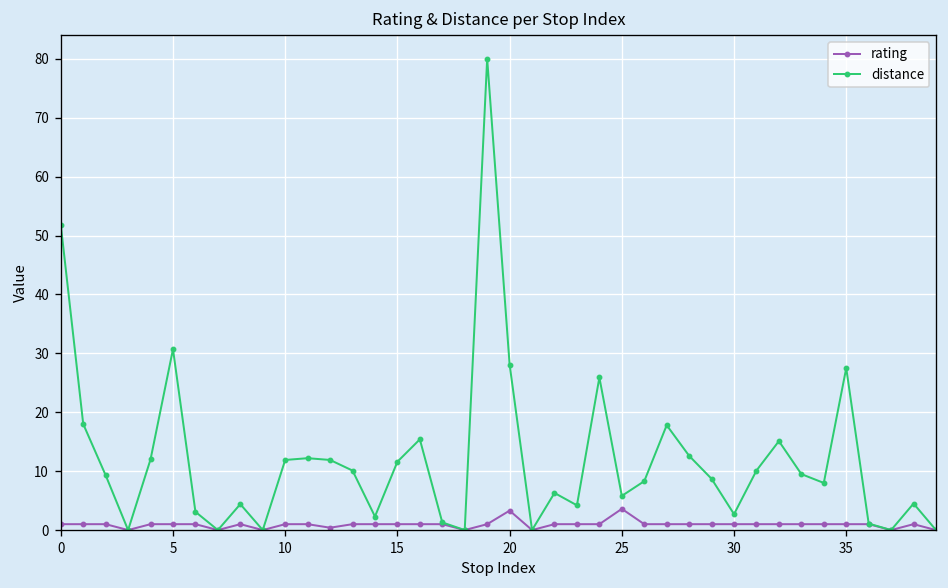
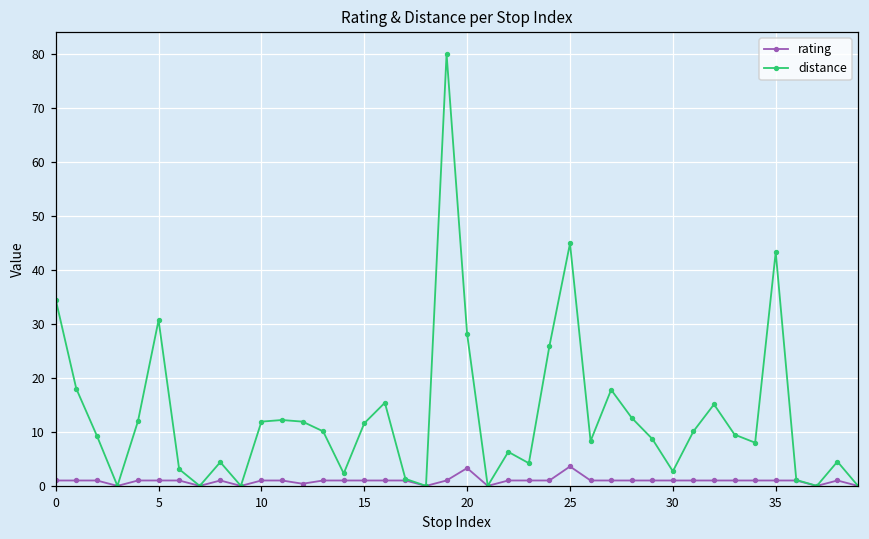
distance, 0: 52 -> 35
distance, 25: 6 -> 45
distance, 35: 28 -> 43
